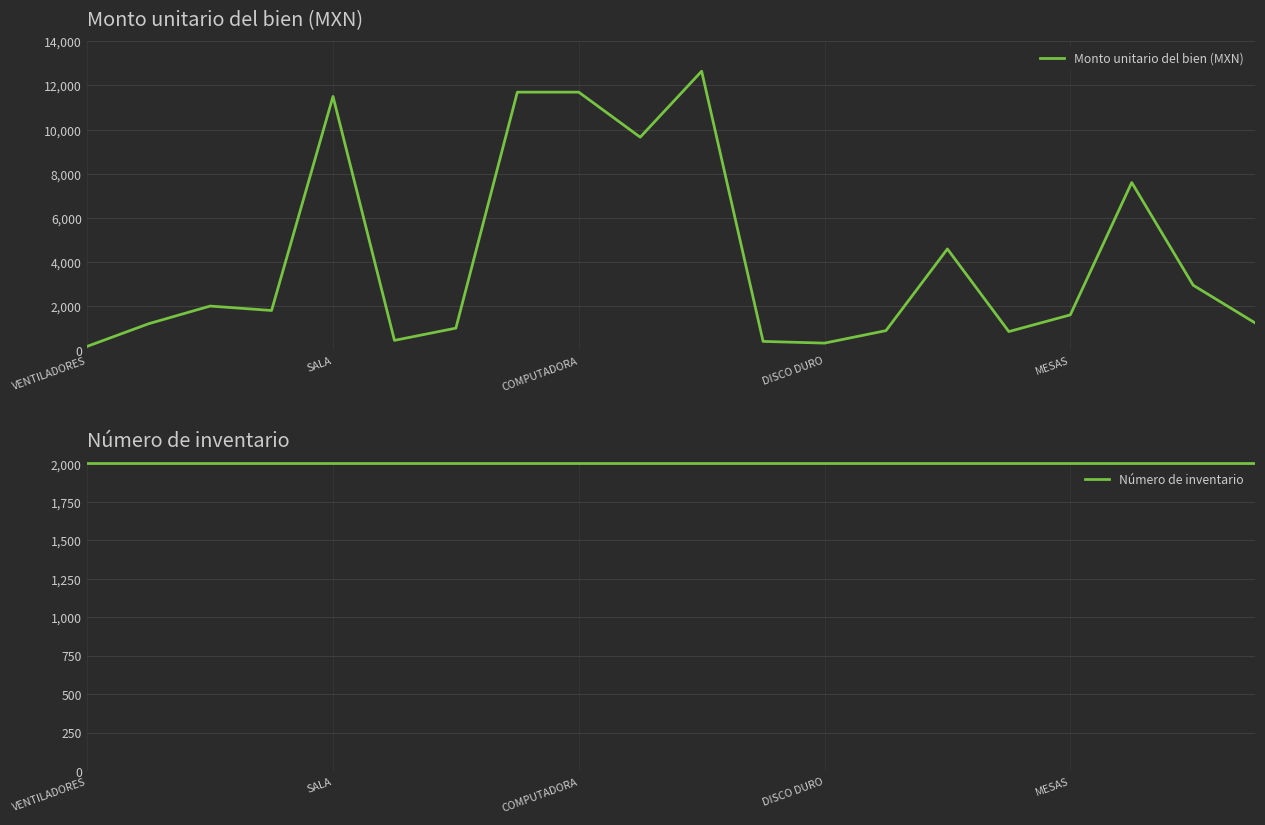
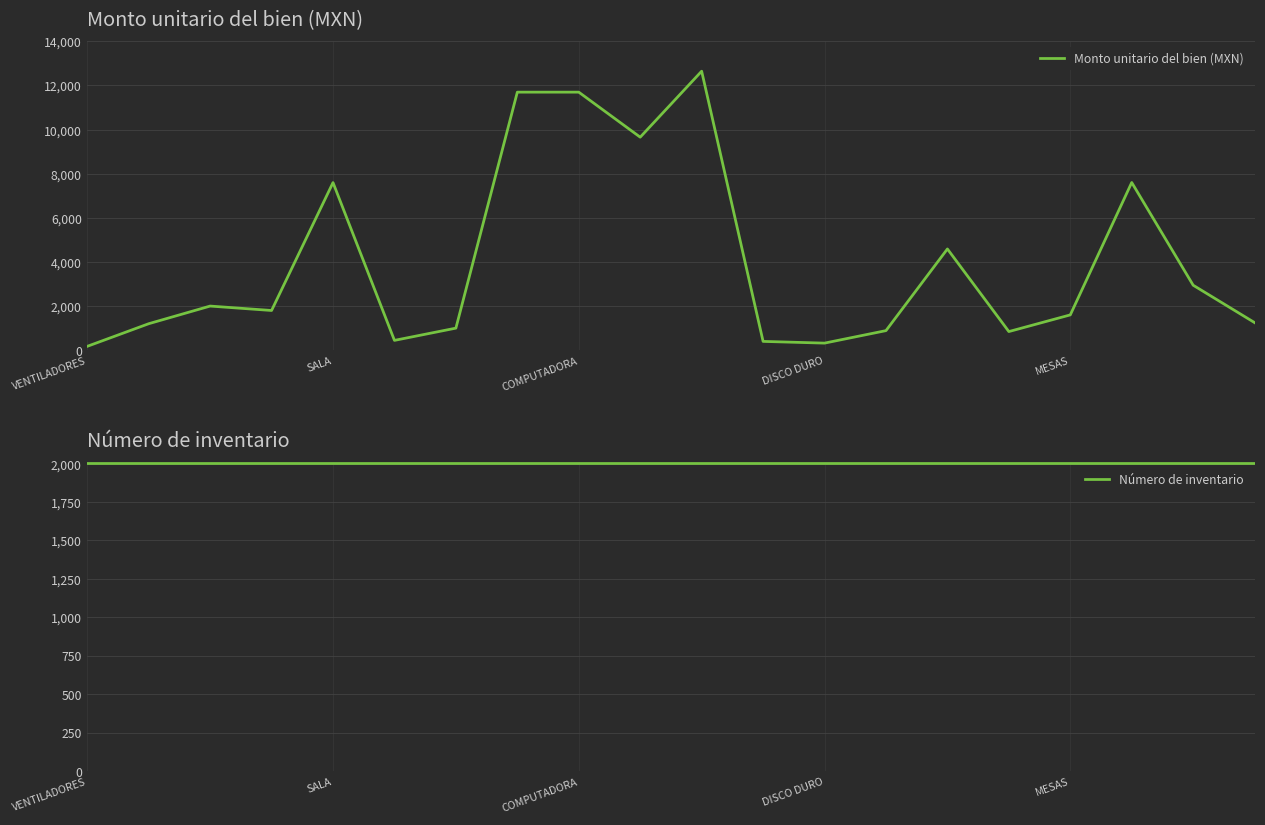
Monto unitario del bien (MXN), SALA: 11,500 -> 7,600
